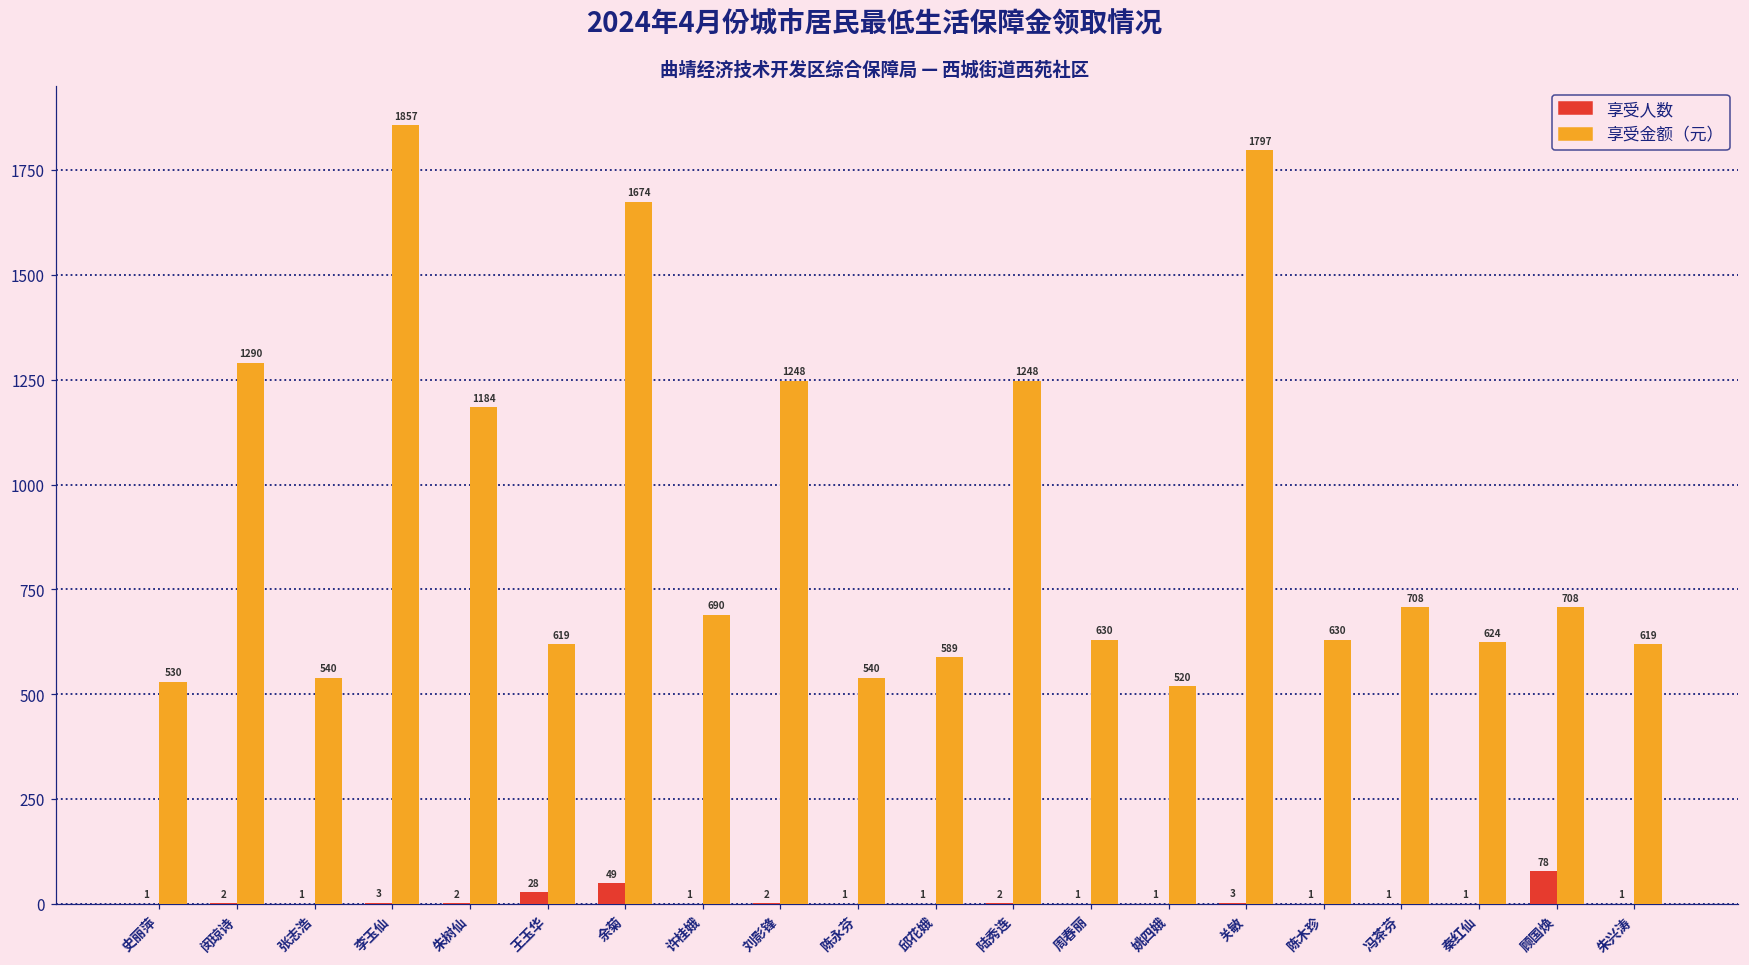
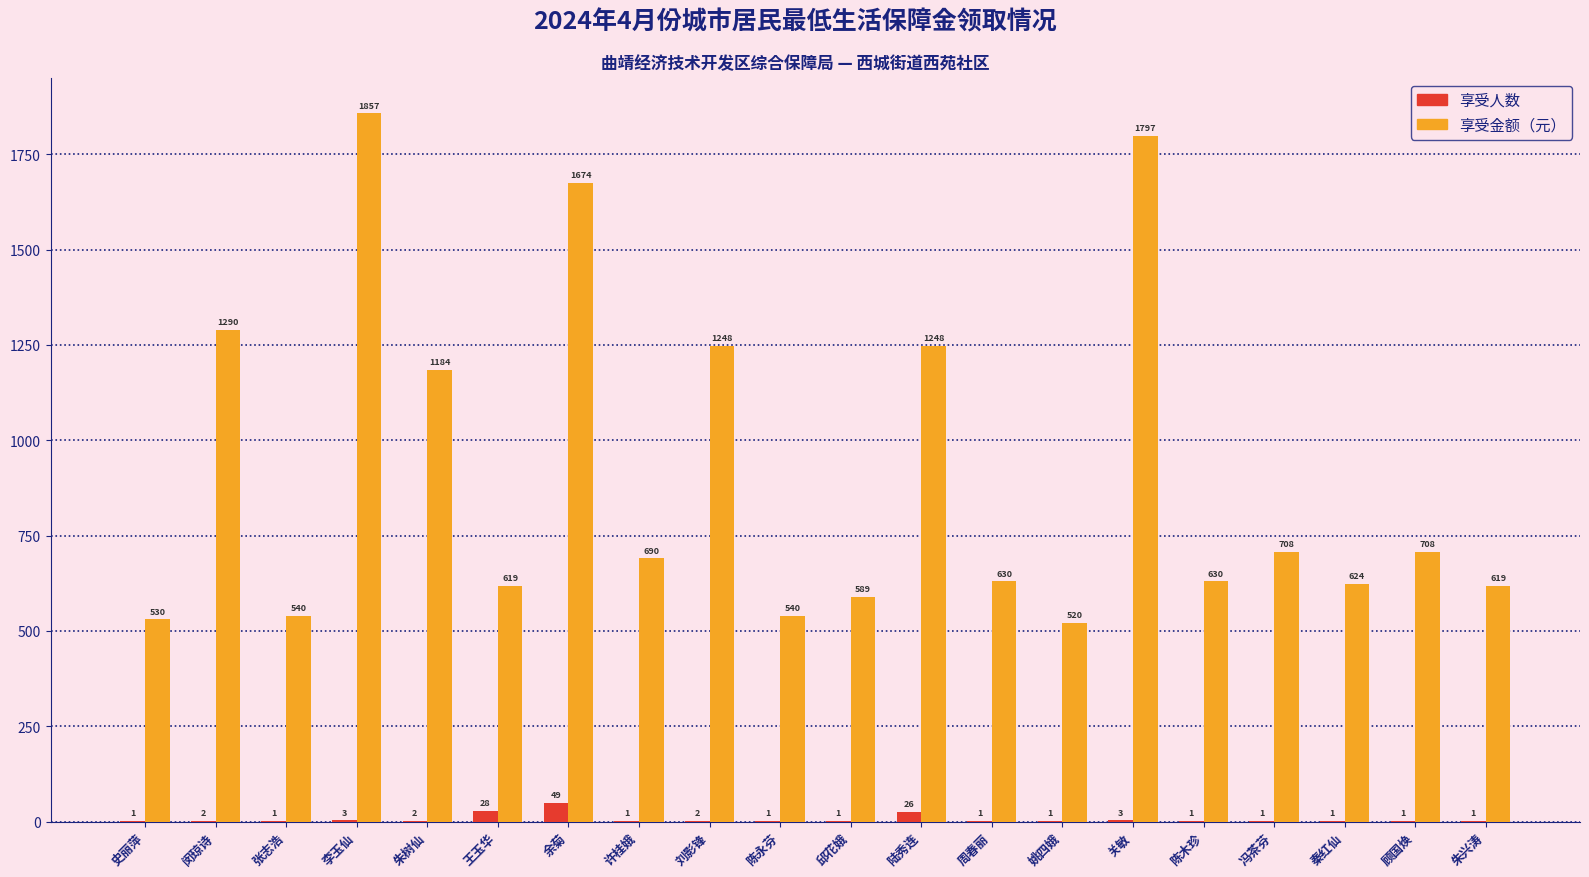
享受人数, 陆秀连: 2 -> 26
享受人数, 顾国焕: 78 -> 1
